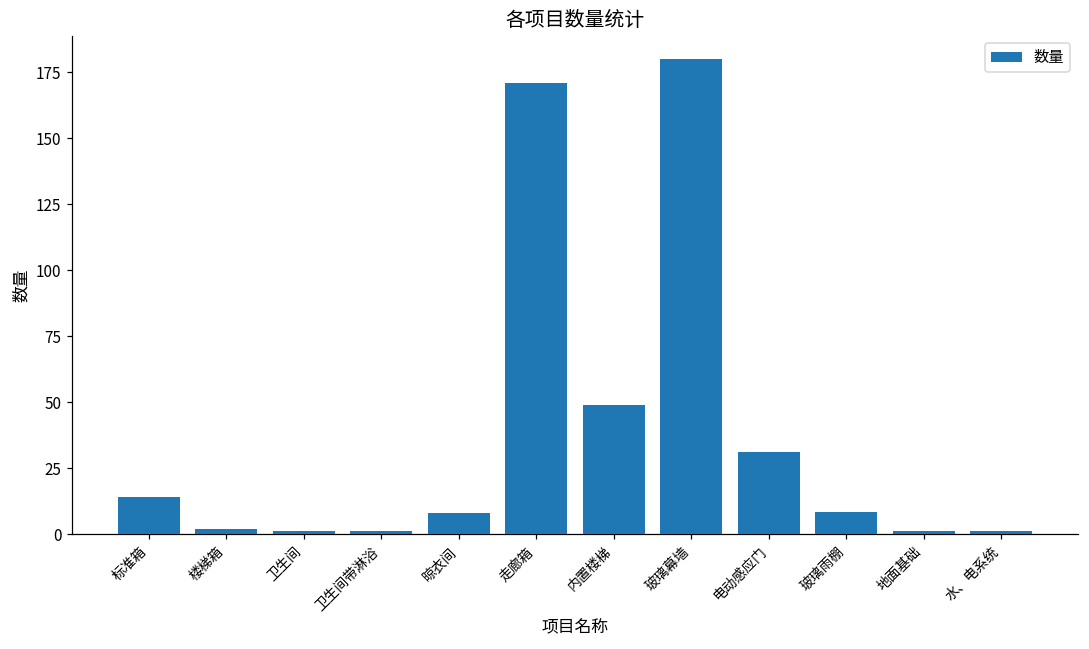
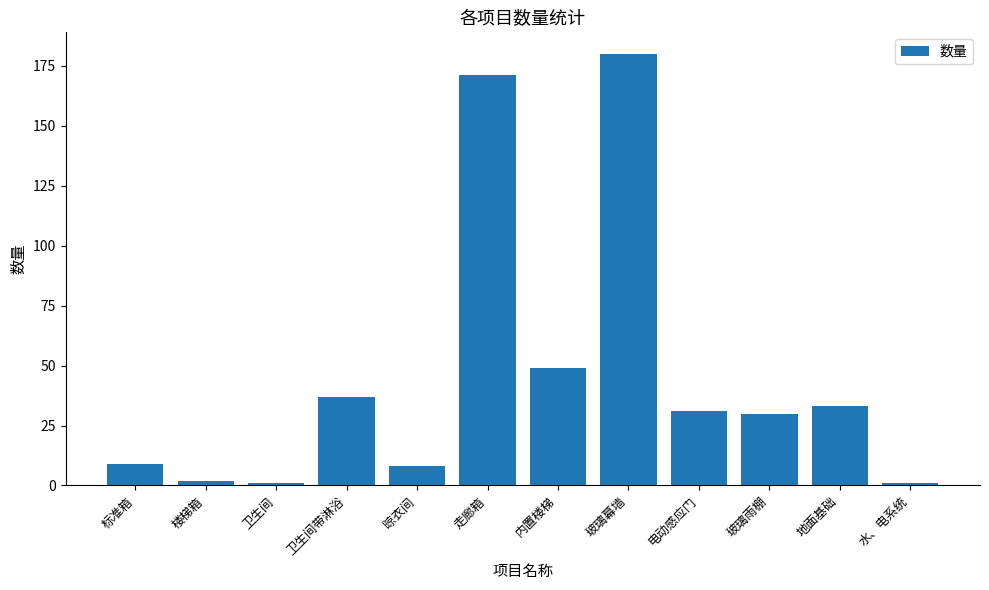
标准箱: 14 -> 9
卫生间带淋浴: 1 -> 37
玻璃雨棚: 8 -> 30
地面基础: 1 -> 33
